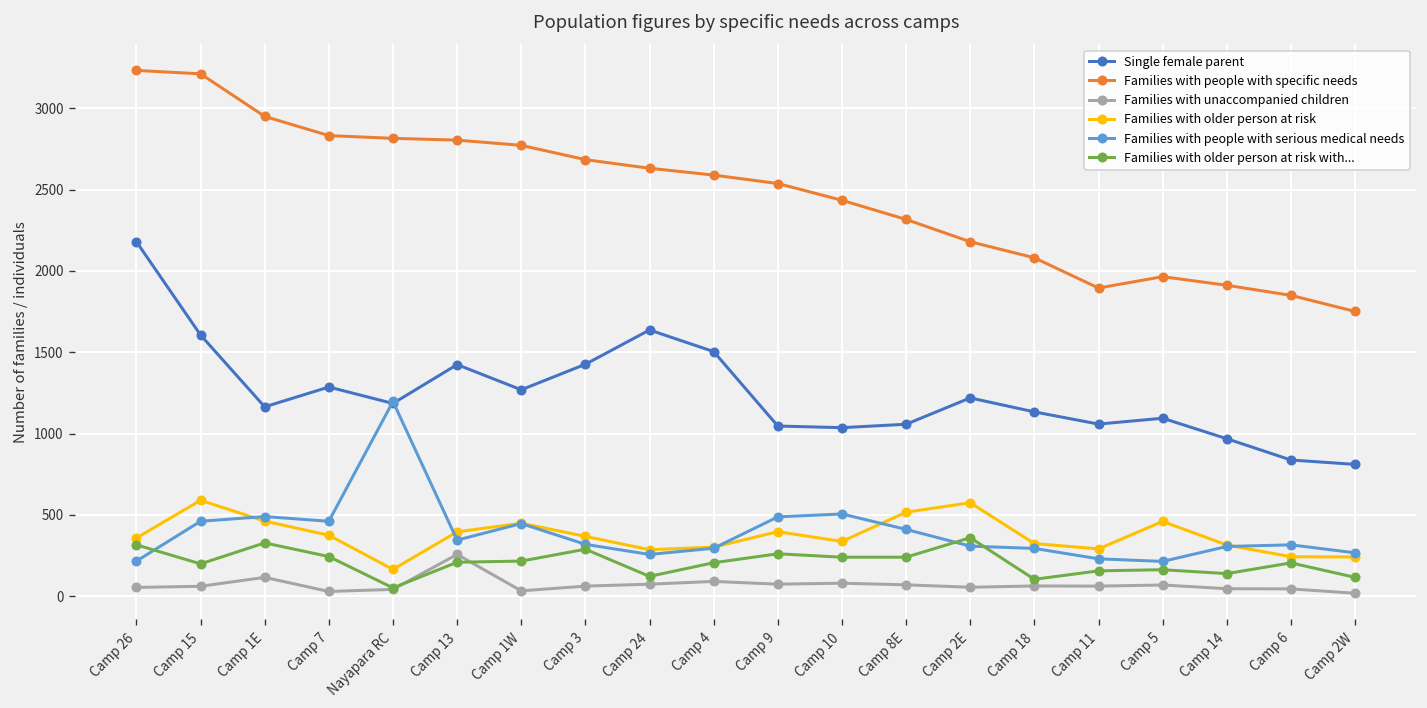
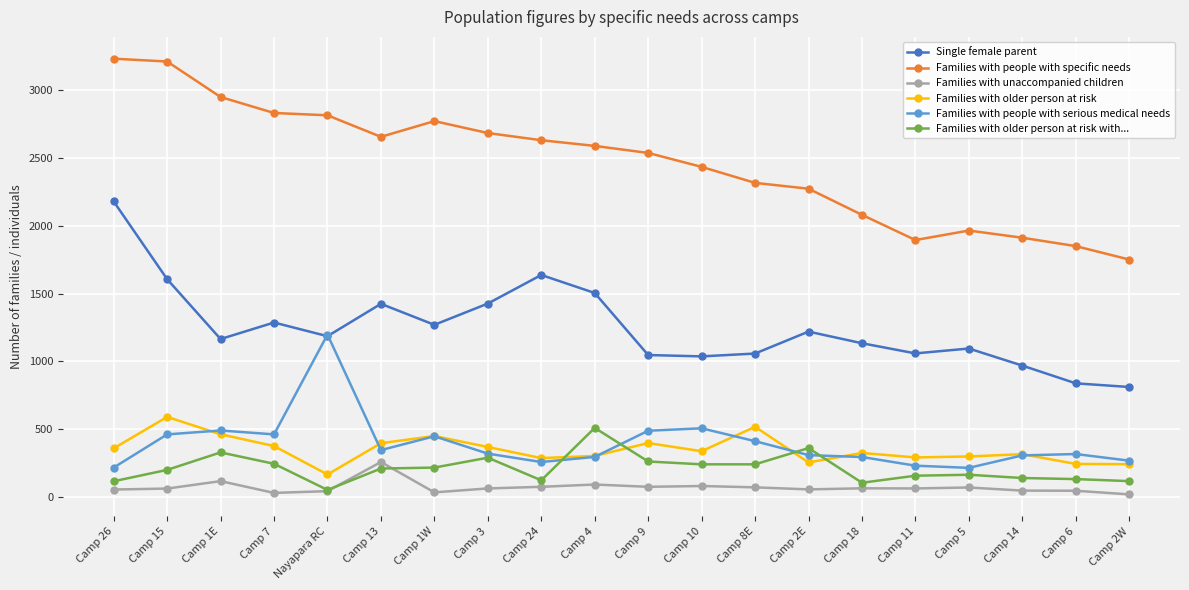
Families with older person at risk with..., Camp 26: 320 -> 110
Families with people with specific needs, Camp 13: 2810 -> 2660
Families with older person at risk with..., Camp 4: 210 -> 510
Families with people with specific needs, Camp 2E: 2180 -> 2270
Families with older person at risk, Camp 2E: 570 -> 250
Families with older person at risk, Camp 5: 460 -> 300
Families with older person at risk with..., Camp 6: 200 -> 130
